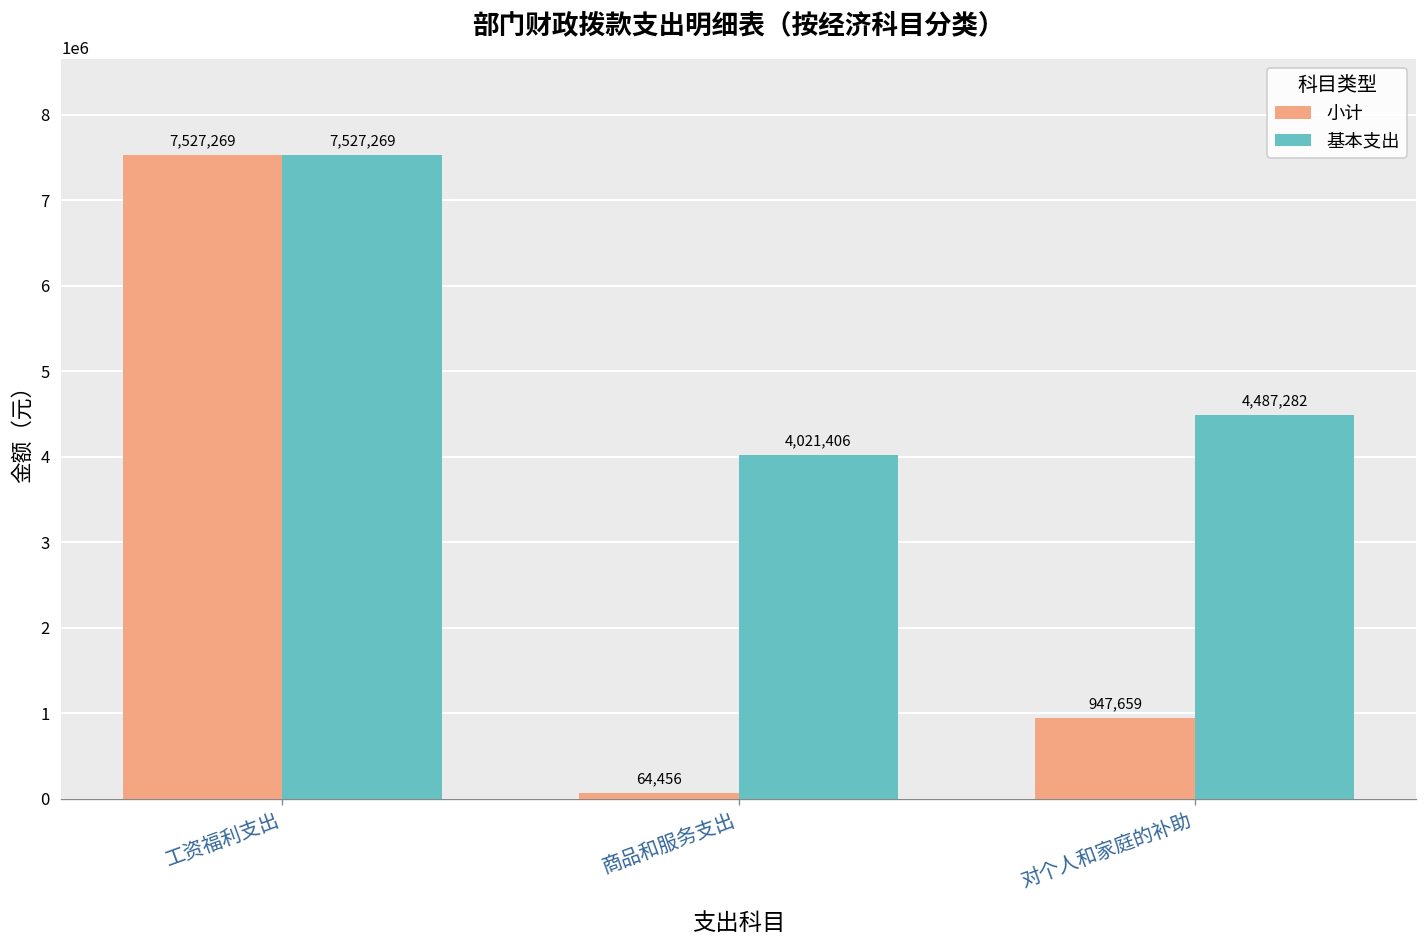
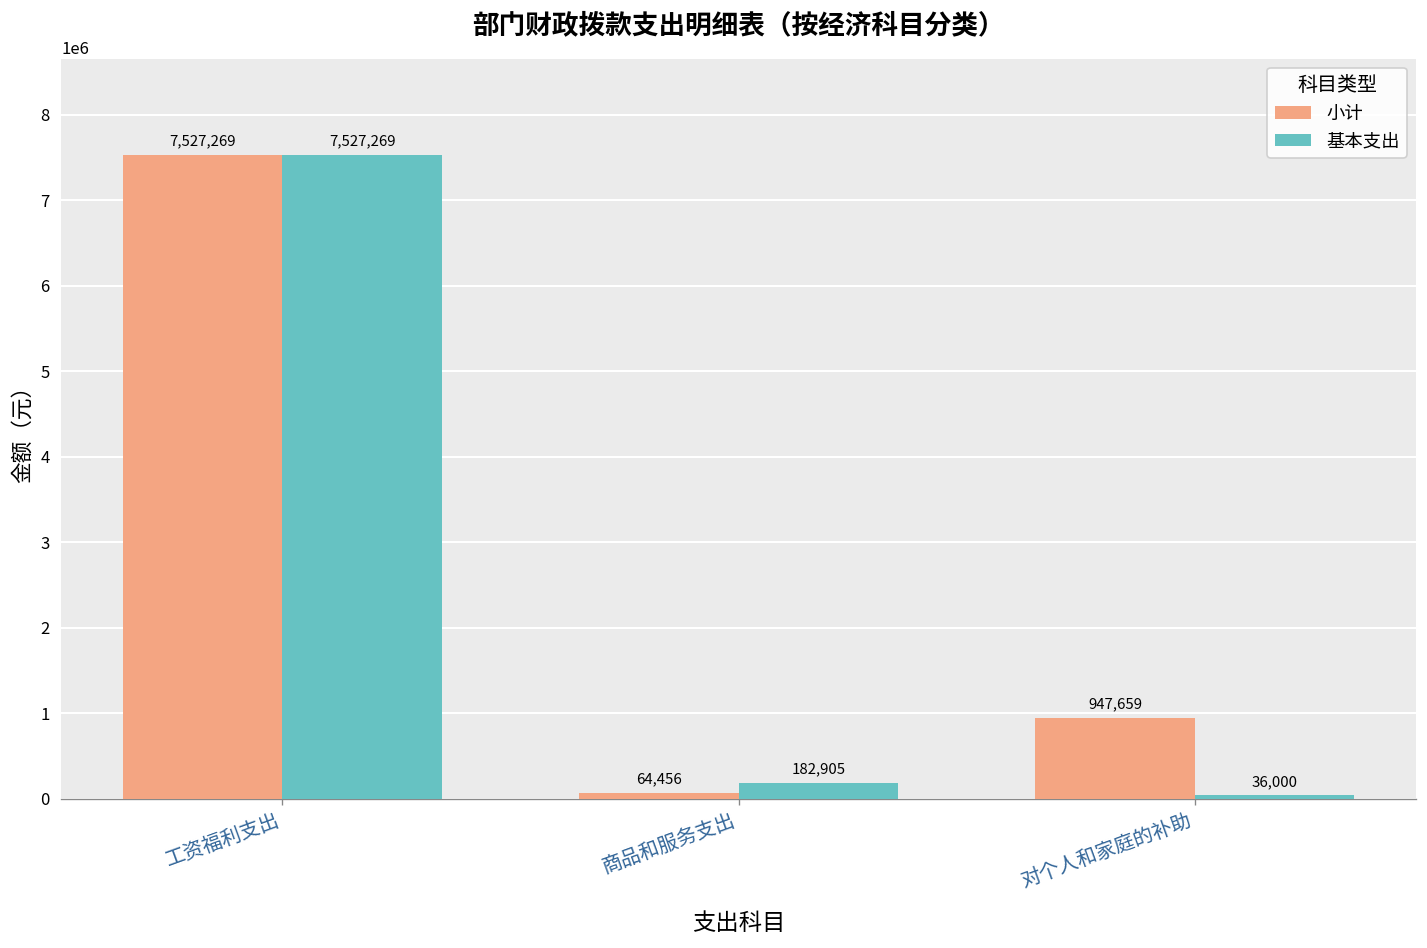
基本支出, 商品和服务支出: 4,021,406 -> 182,905
基本支出, 对个人和家庭的补助: 4,487,282 -> 36,000
